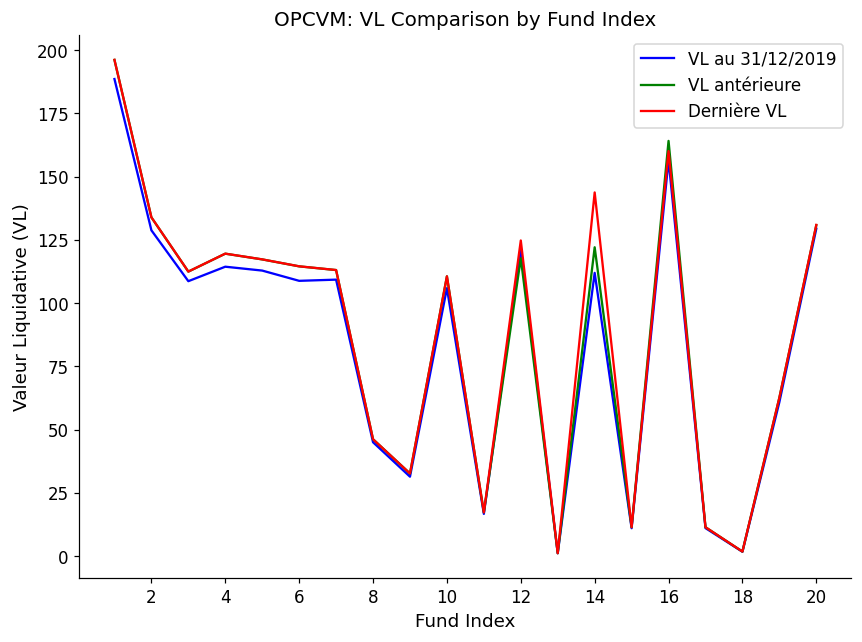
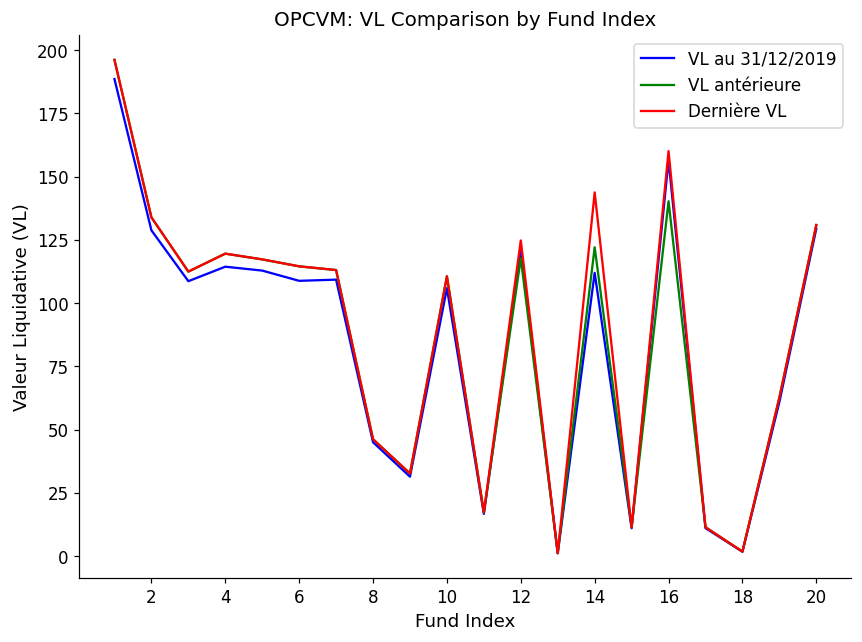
VL antérieure, 16: 164 -> 140
